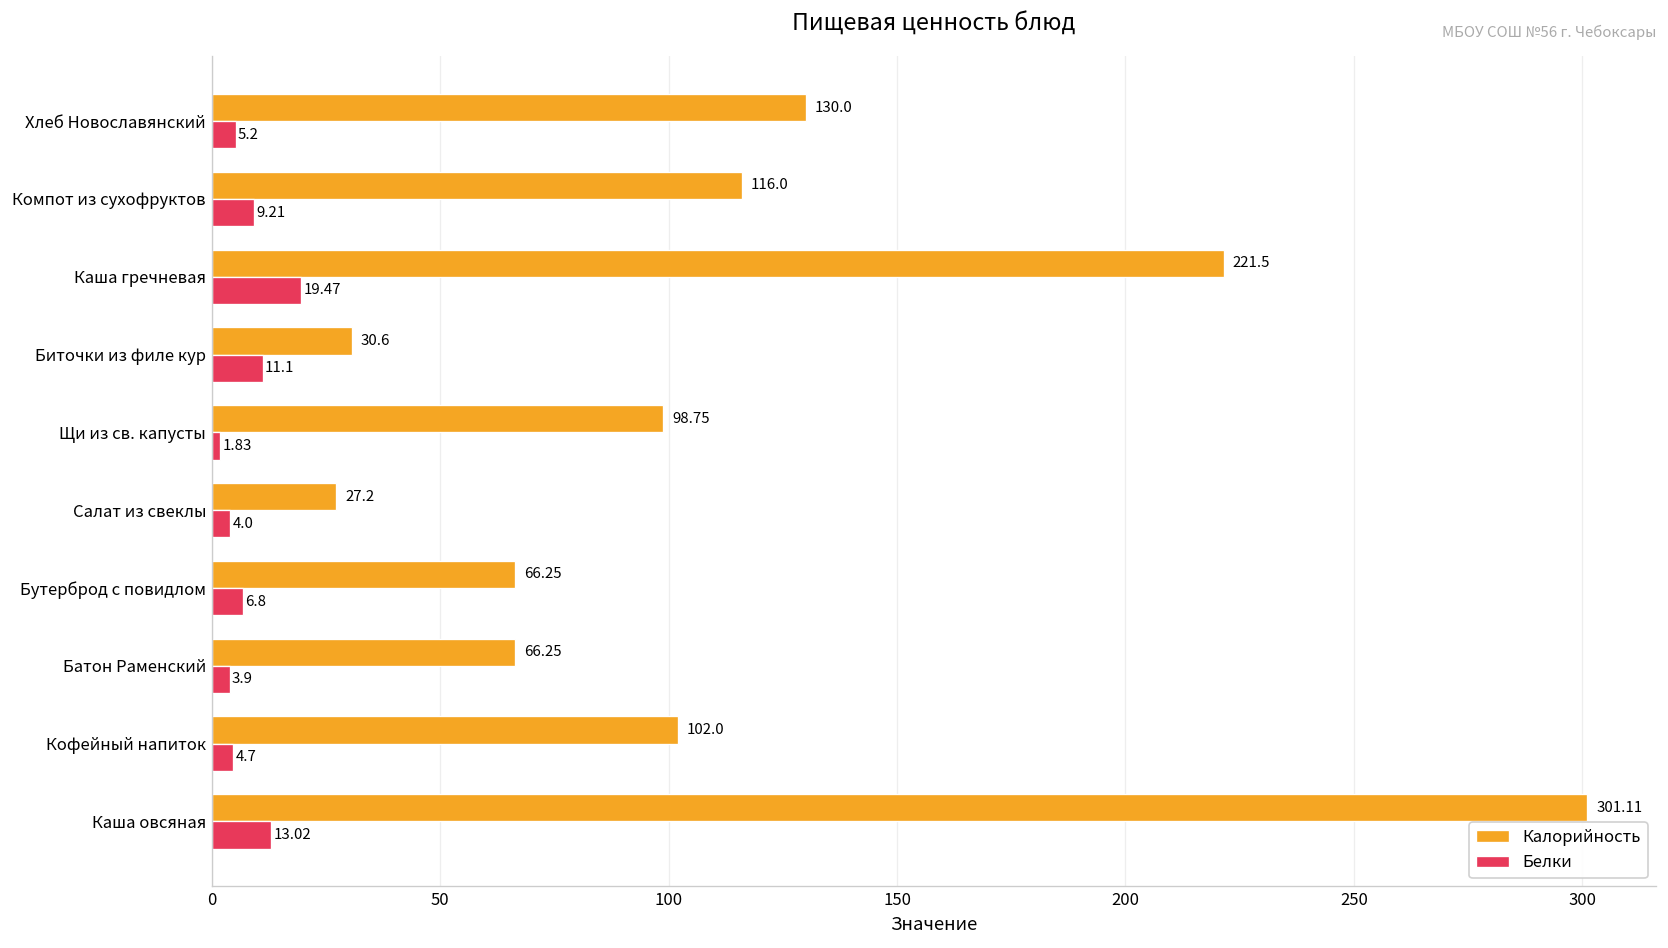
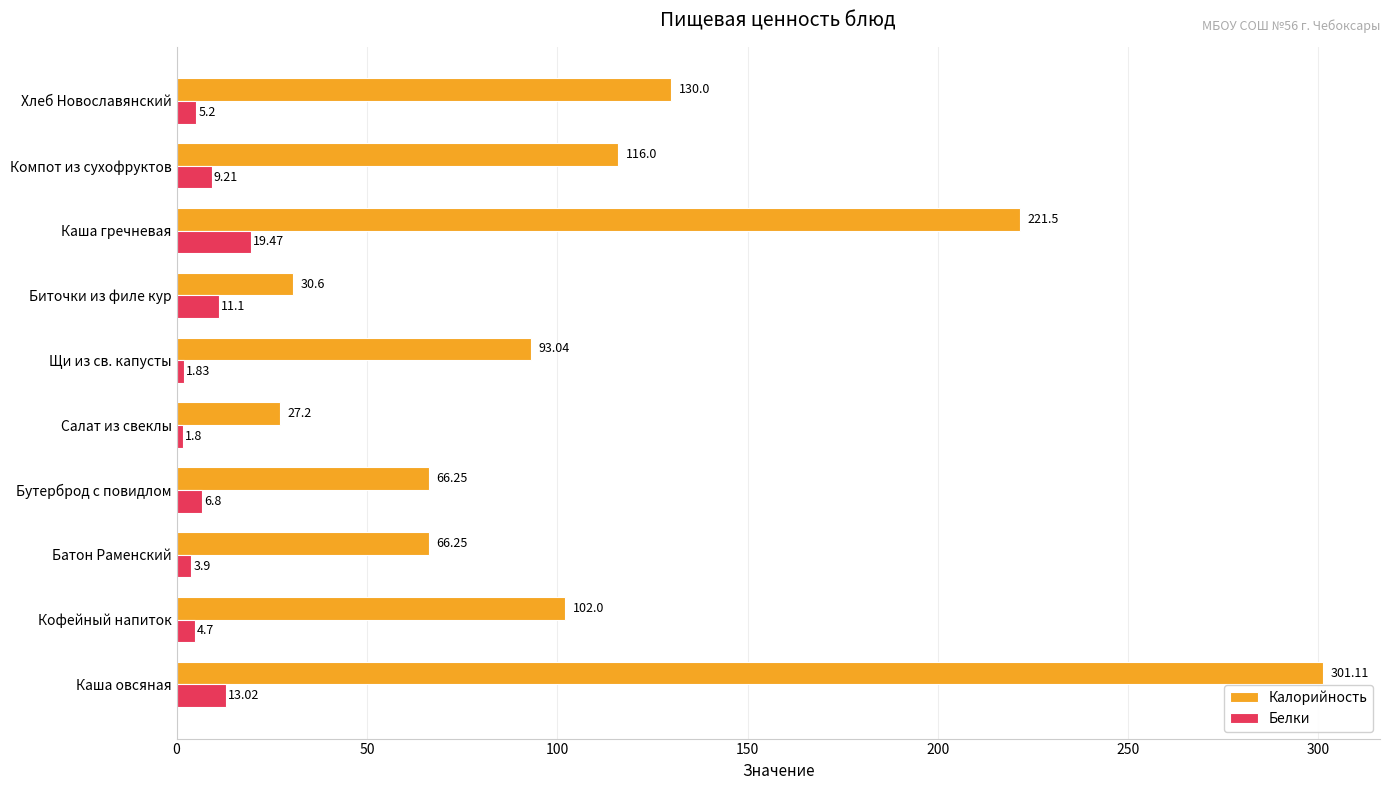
Калорийность, Щи из св. капусты: 98.75 -> 93.04
Белки, Салат из свеклы: 4.0 -> 1.8
